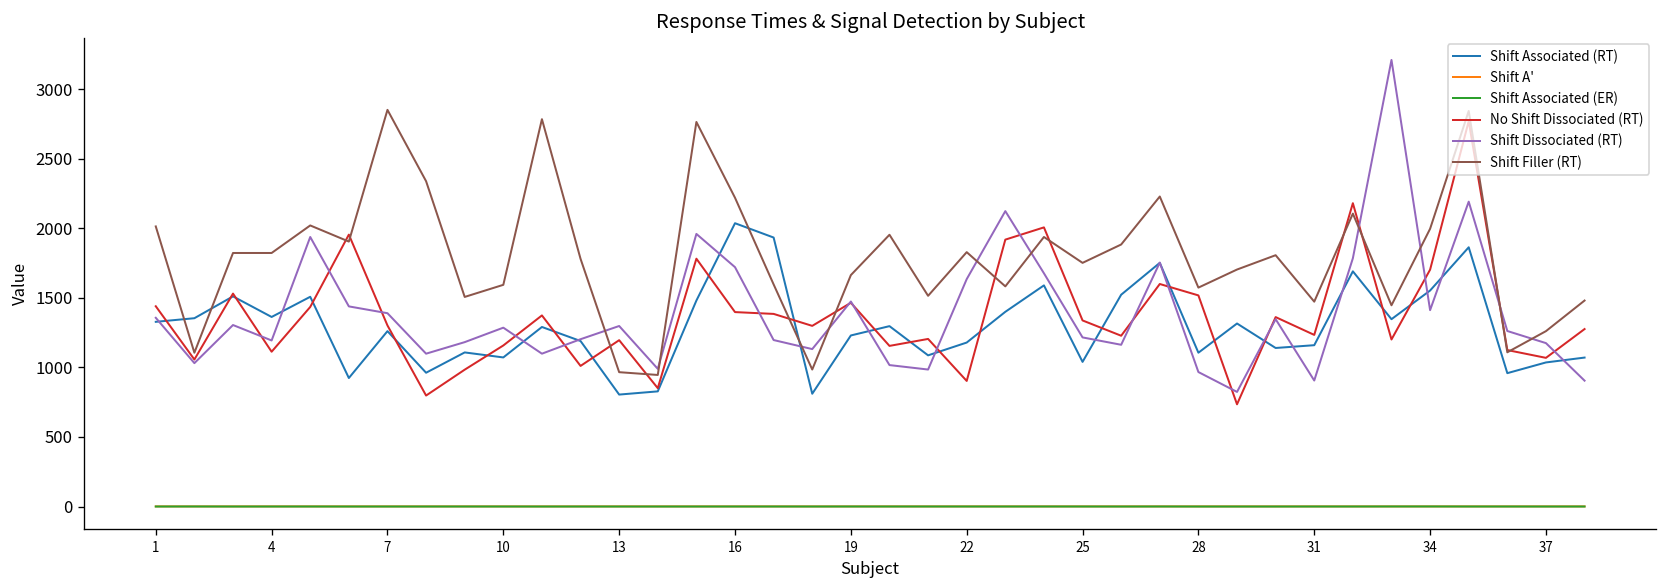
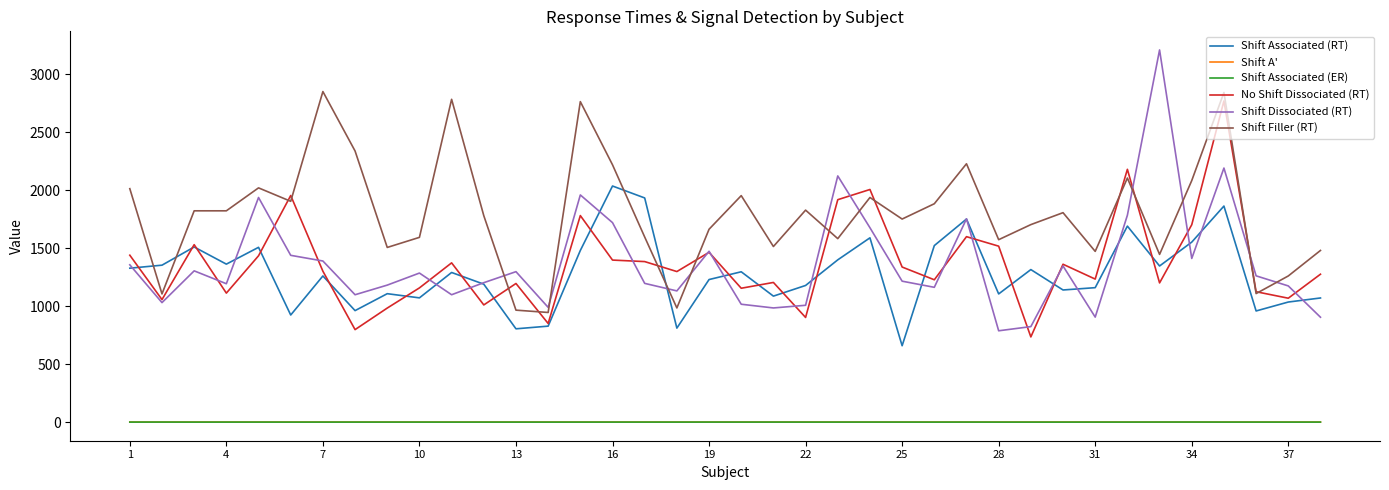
Shift Dissociated (RT), 22: 1640 -> 1010
Shift Associated (RT), 25: 1040 -> 660
Shift Dissociated (RT), 28: 970 -> 790
Shift Filler (RT), 34: 2000 -> 2080
